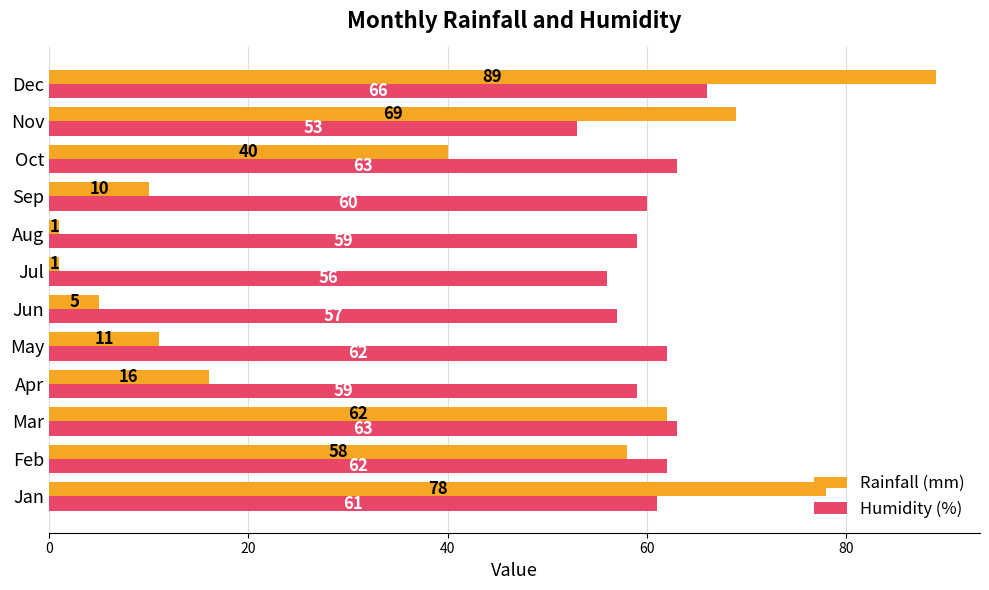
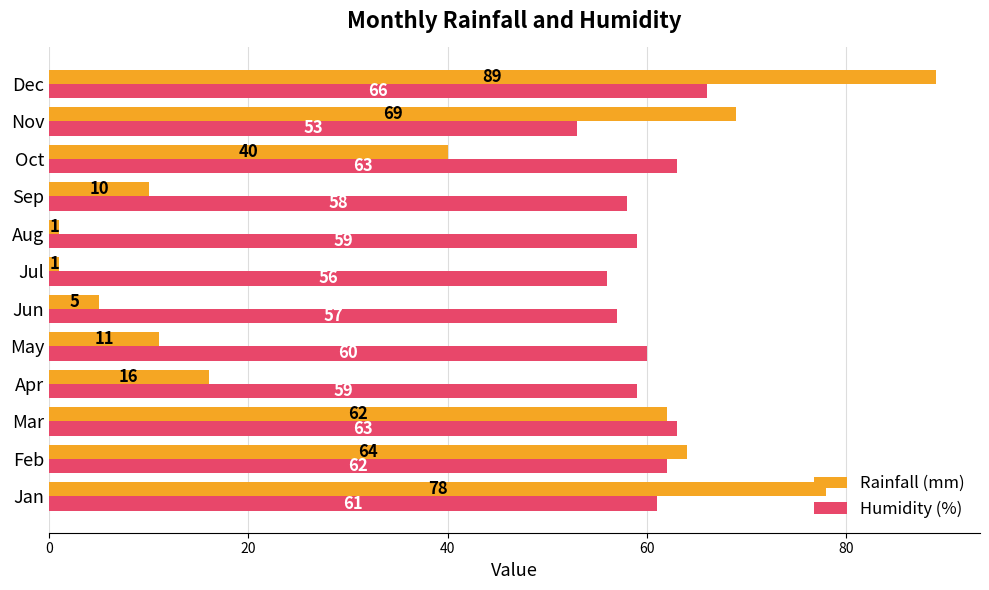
Humidity (%), Sep: 60 -> 58
Humidity (%), May: 62 -> 60
Rainfall (mm), Feb: 58 -> 64
